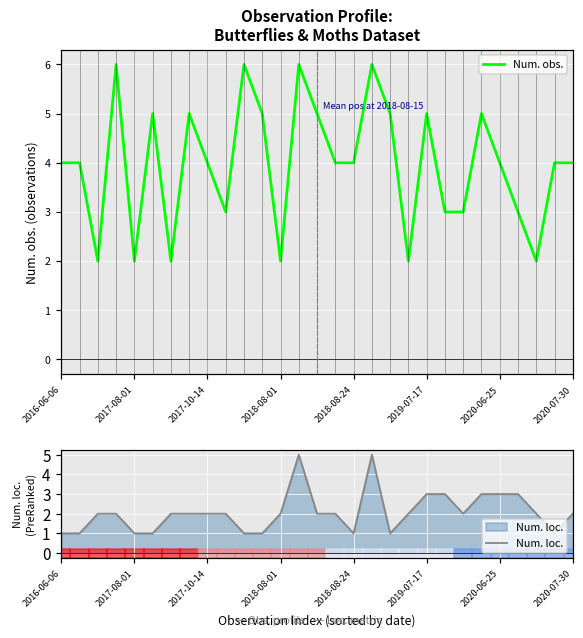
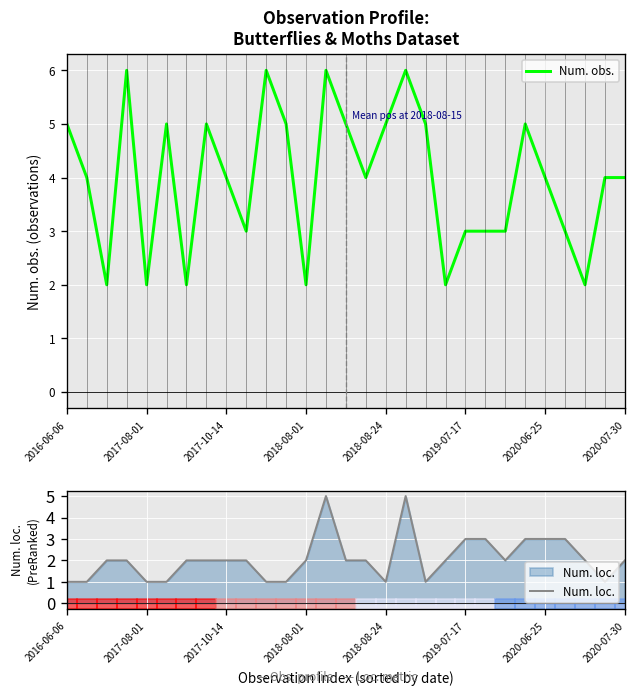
Observation Profile: Butterflies & Moths Dataset, 2016-06-06: 4 -> 5
Observation Profile: Butterflies & Moths Dataset, 2018-08-24: 4 -> 5
Observation Profile: Butterflies & Moths Dataset, 2019-07-17: 5 -> 3
